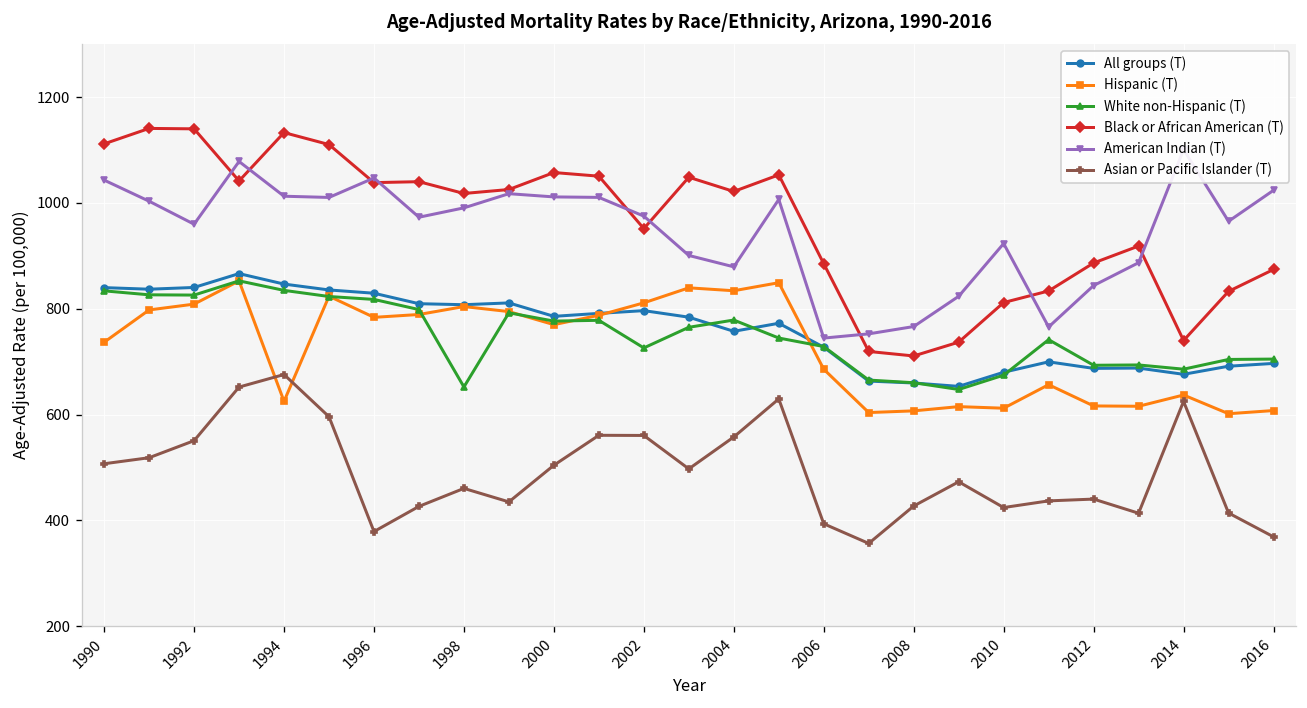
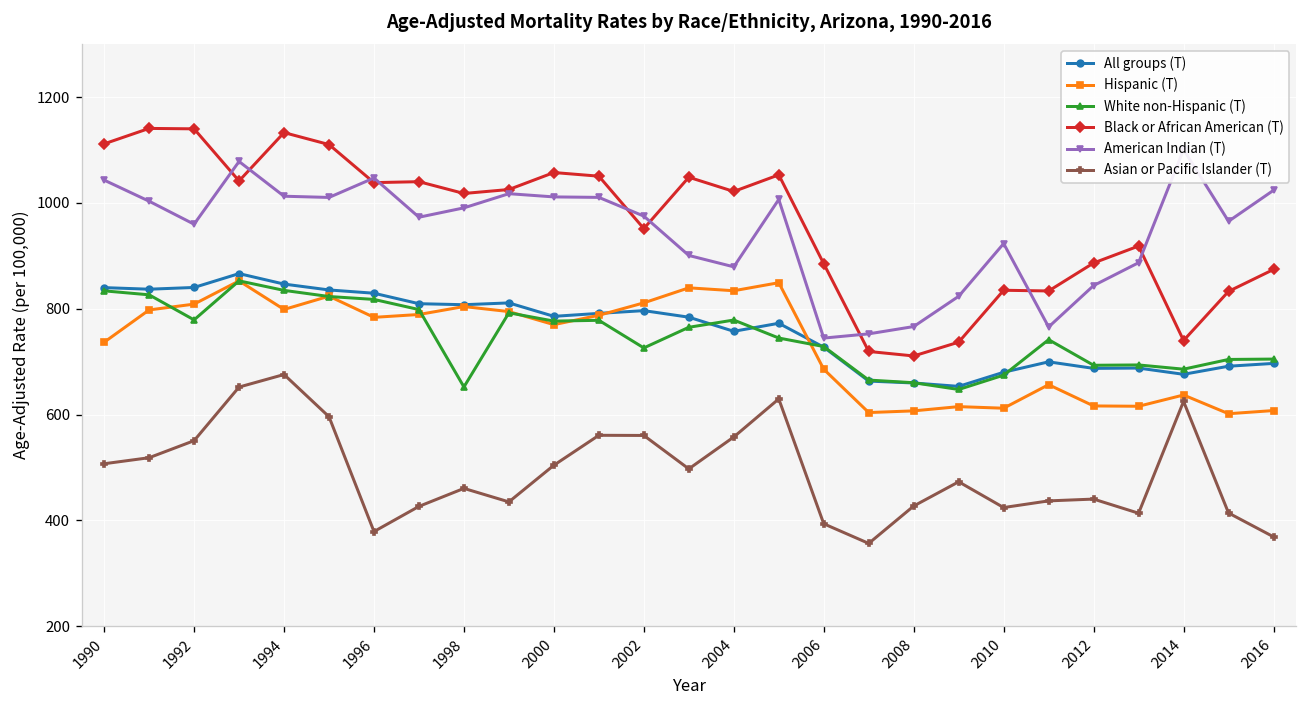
White non-Hispanic (T), 1992: 830 -> 780
Hispanic (T), 1994: 620 -> 800
Black or African American (T), 2010: 810 -> 830
